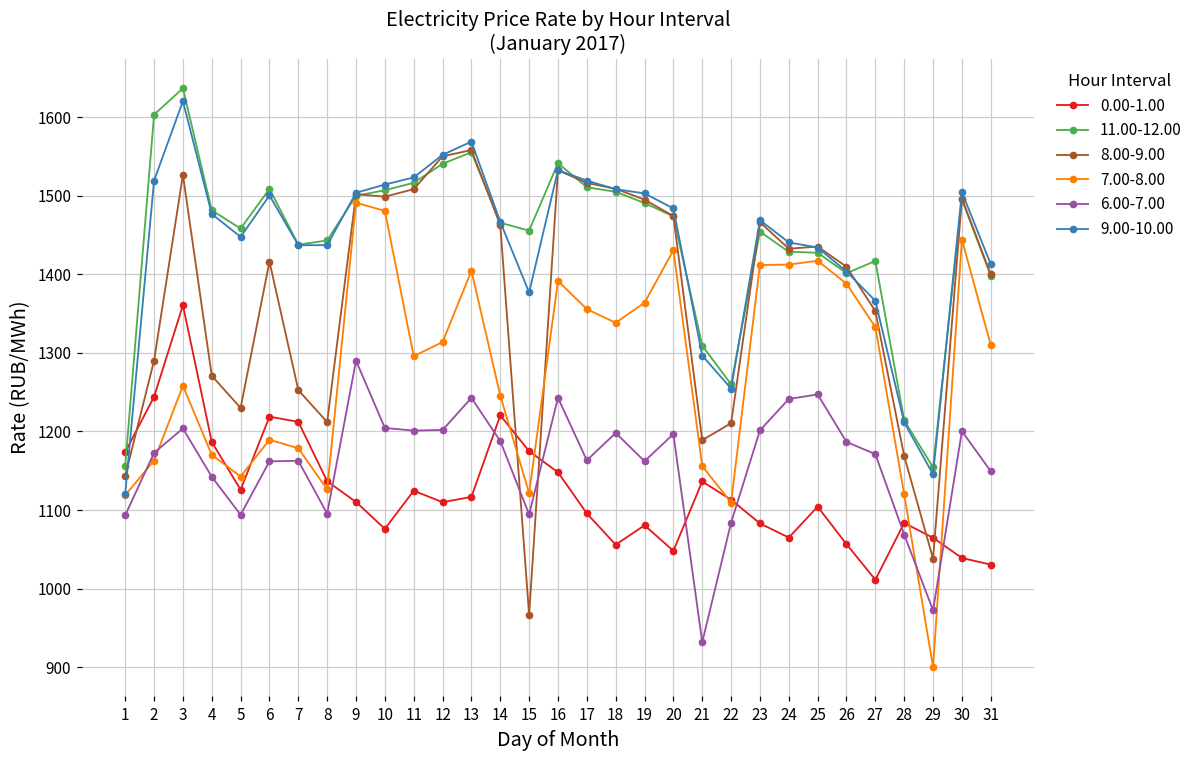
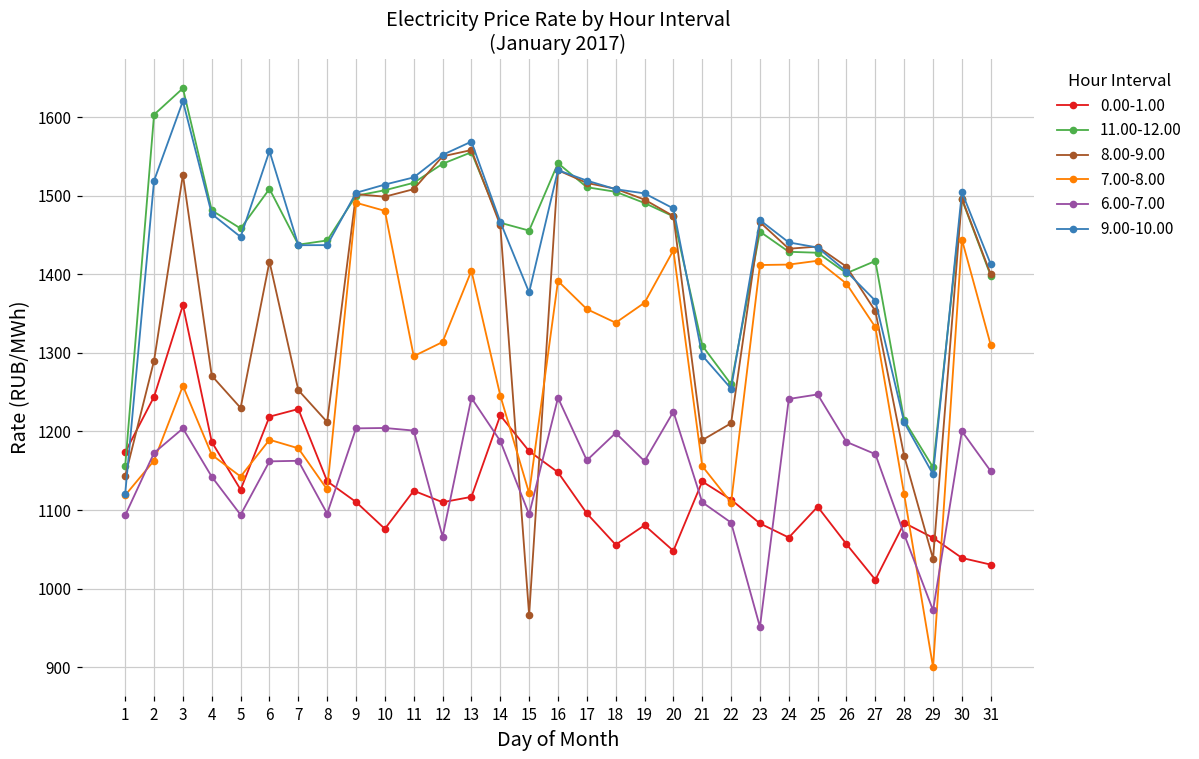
9.00-10.00, 6: 1500 -> 1560
0.00-1.00, 7: 1210 -> 1230
6.00-7.00, 9: 1290 -> 1200
6.00-7.00, 12: 1200 -> 1070
6.00-7.00, 20: 1200 -> 1230
6.00-7.00, 21: 930 -> 1110
6.00-7.00, 23: 1200 -> 950
